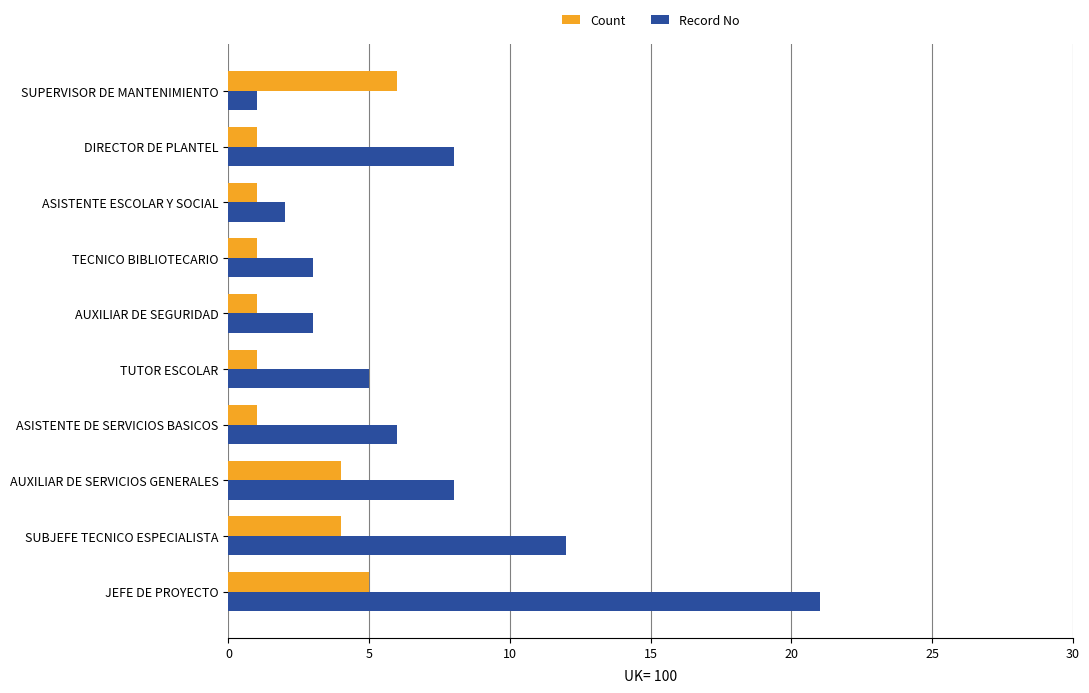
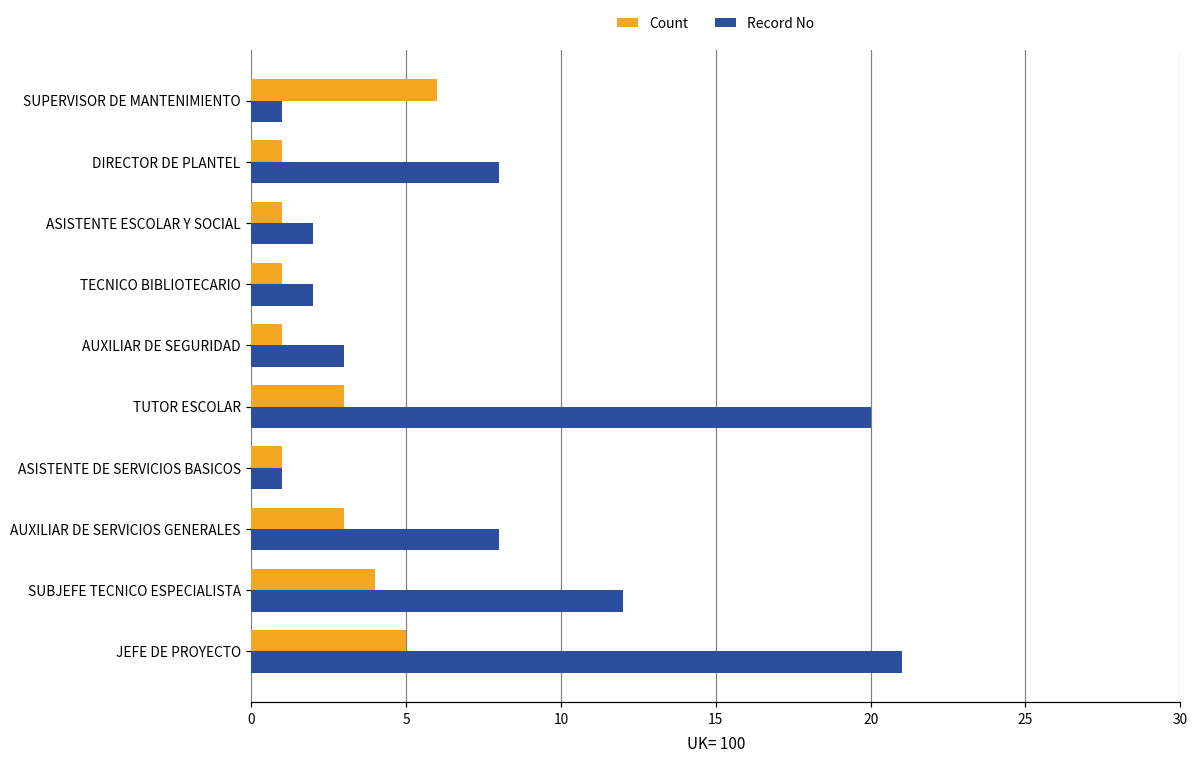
Record No, TECNICO BIBLIOTECARIO: 3 -> 2
Count, TUTOR ESCOLAR: 1 -> 3
Record No, TUTOR ESCOLAR: 5 -> 20
Record No, ASISTENTE DE SERVICIOS BASICOS: 6 -> 1
Count, AUXILIAR DE SERVICIOS GENERALES: 4 -> 3
